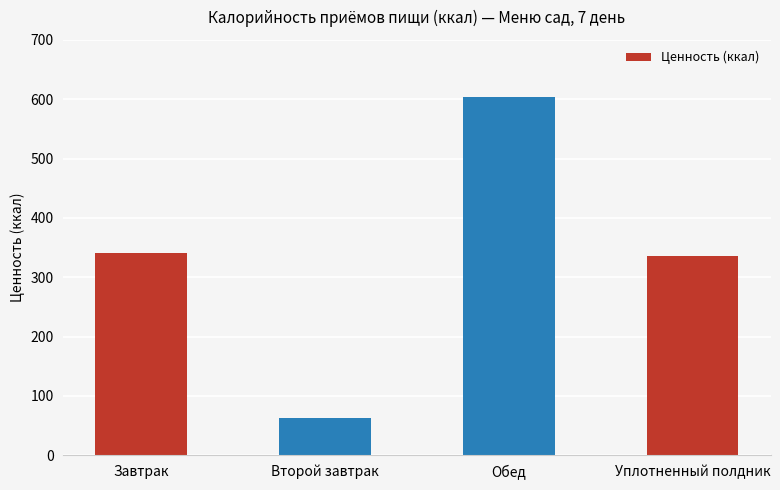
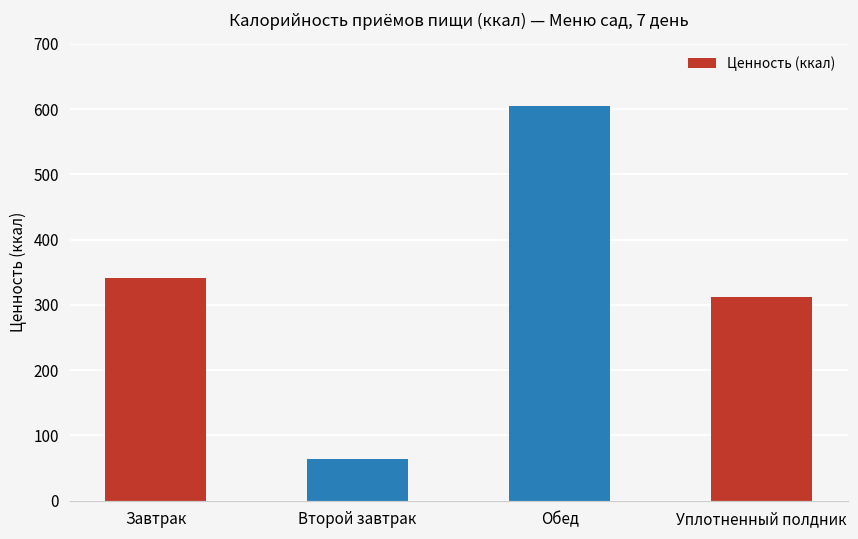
Уплотненный полдник: 340 -> 310
